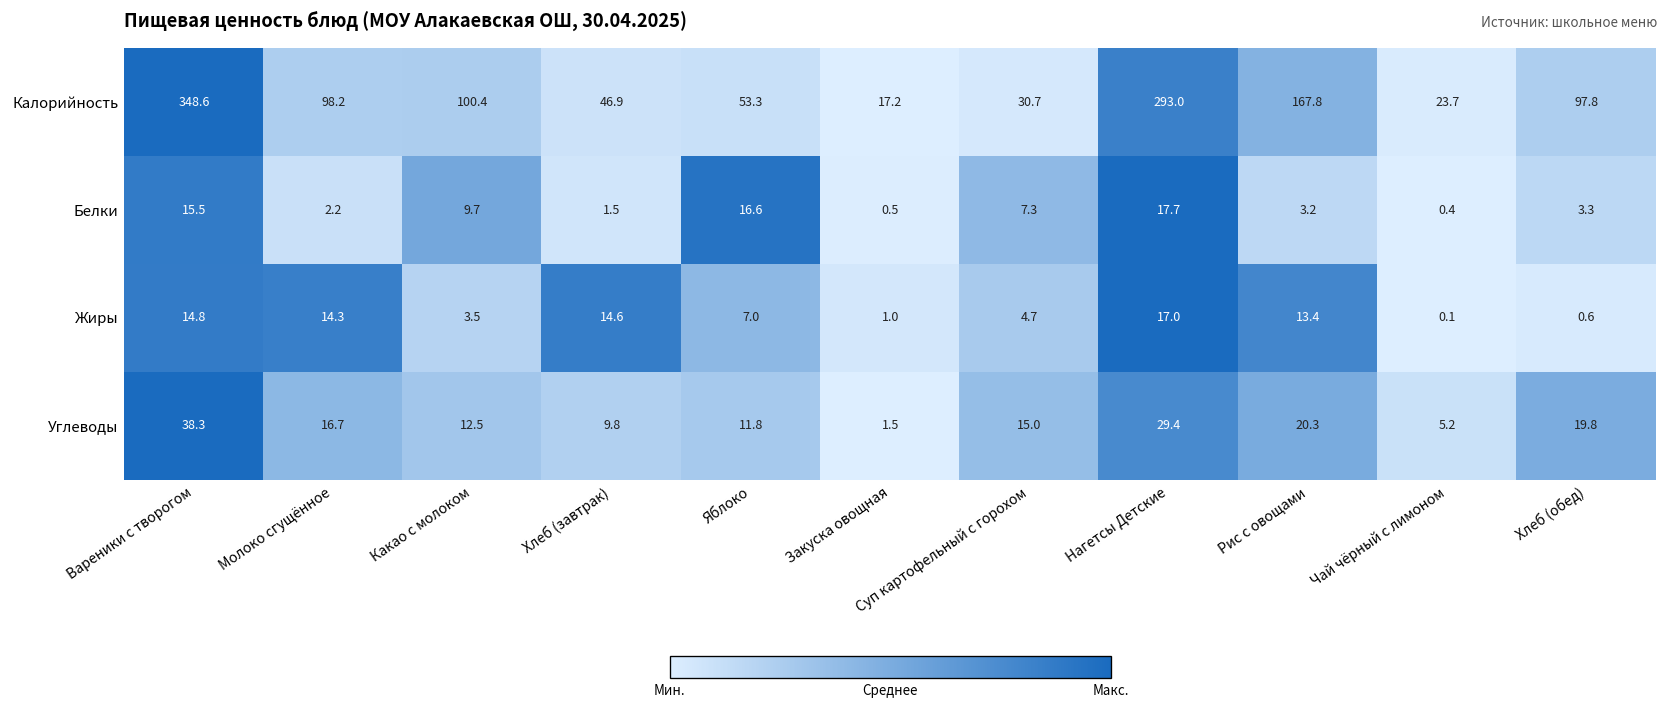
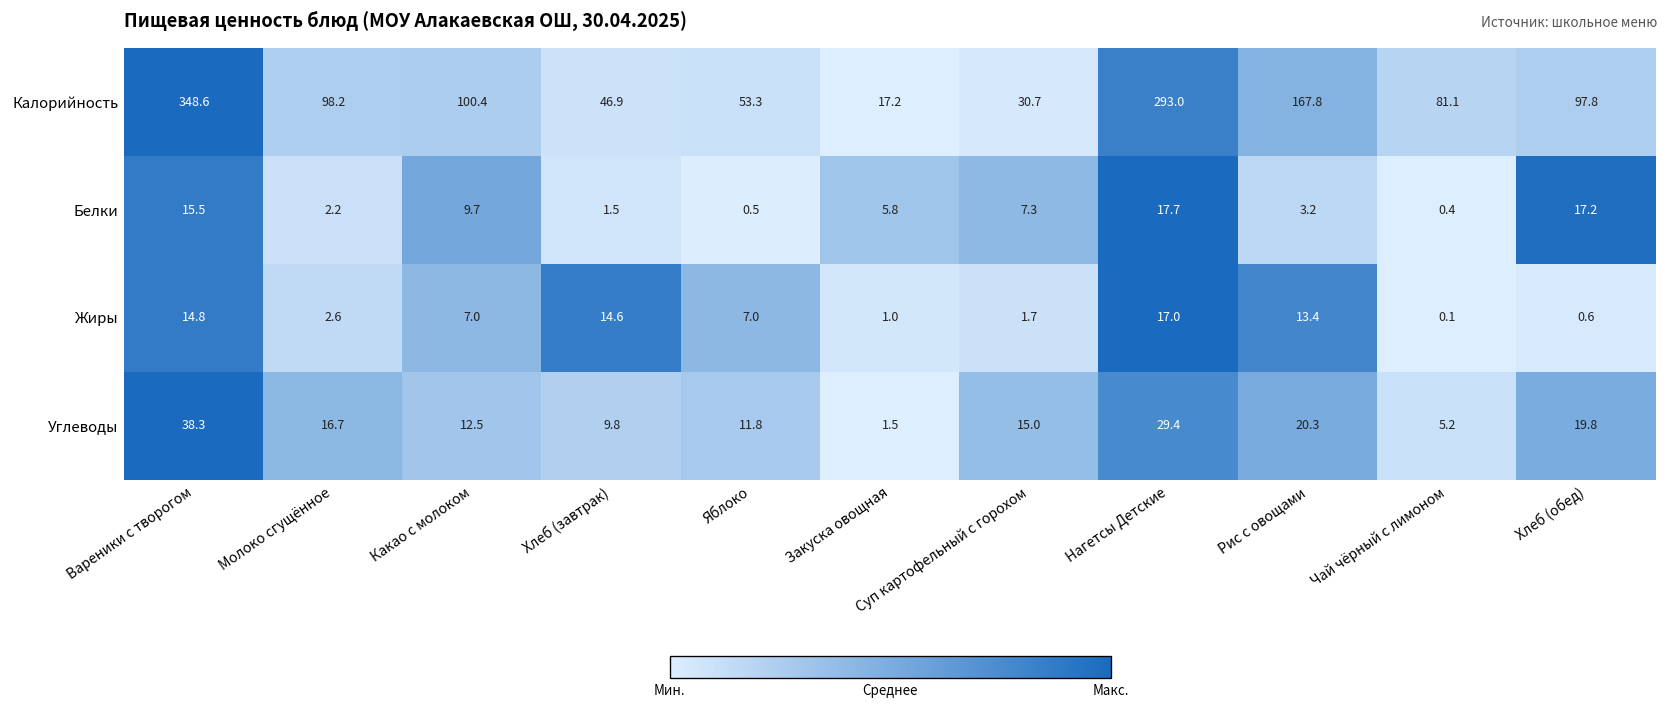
Калорийность, Чай чёрный с лимоном: 23.7 -> 81.1
Белки, Яблоко: 16.6 -> 0.5
Белки, Закуска овощная: 0.5 -> 5.8
Белки, Хлеб (обед): 3.3 -> 17.2
Жиры, Молоко сгущённое: 14.3 -> 2.6
Жиры, Какао с молоком: 3.5 -> 7.0
Жиры, Суп картофельный с горохом: 4.7 -> 1.7
